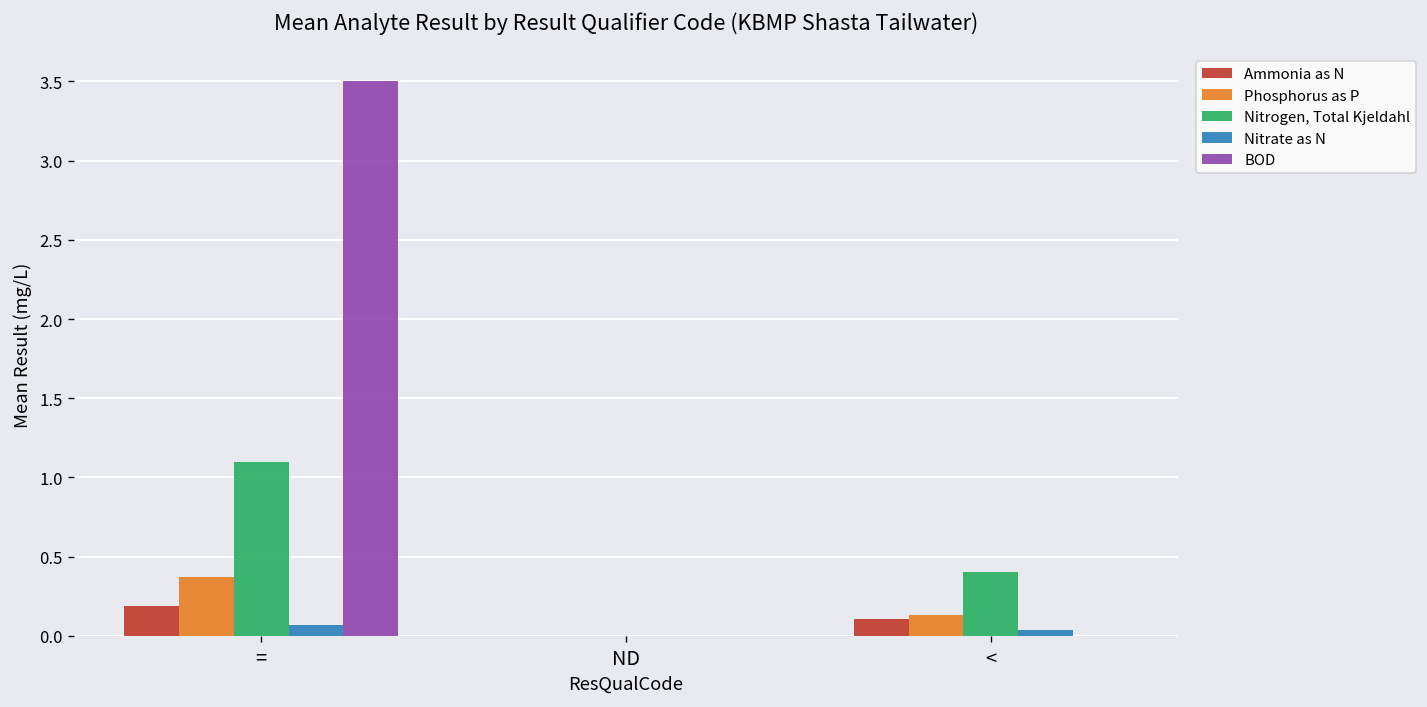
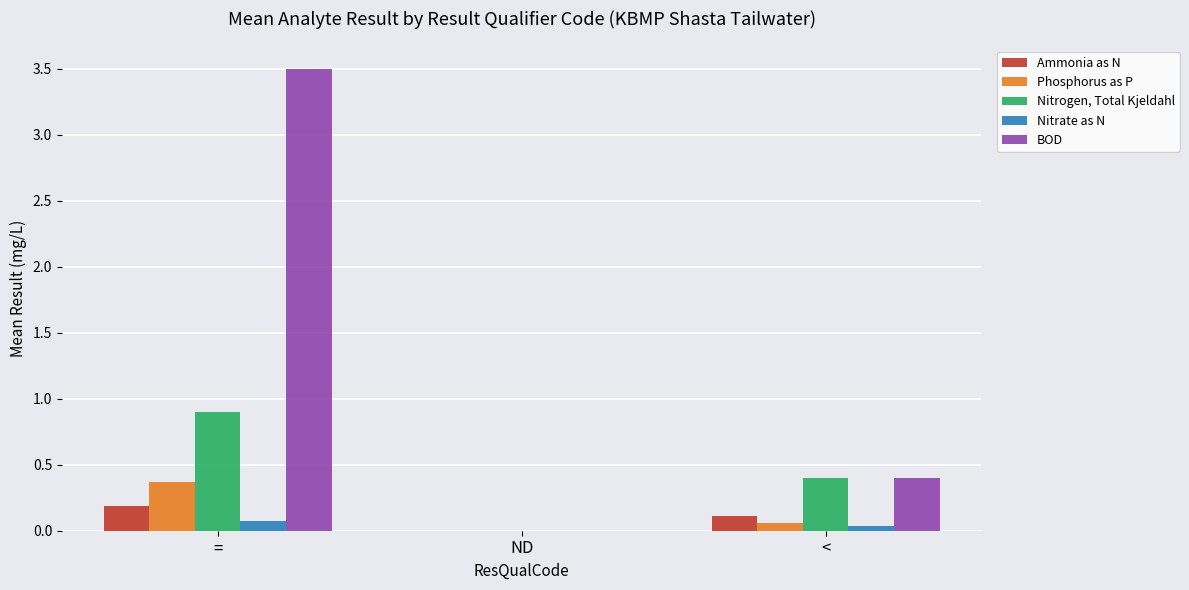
Nitrogen, Total Kjeldahl, =: 1.1 -> 0.9
Phosphorus as P, <: 0.13 -> 0.06
BOD, <: 0.0 -> 0.4
